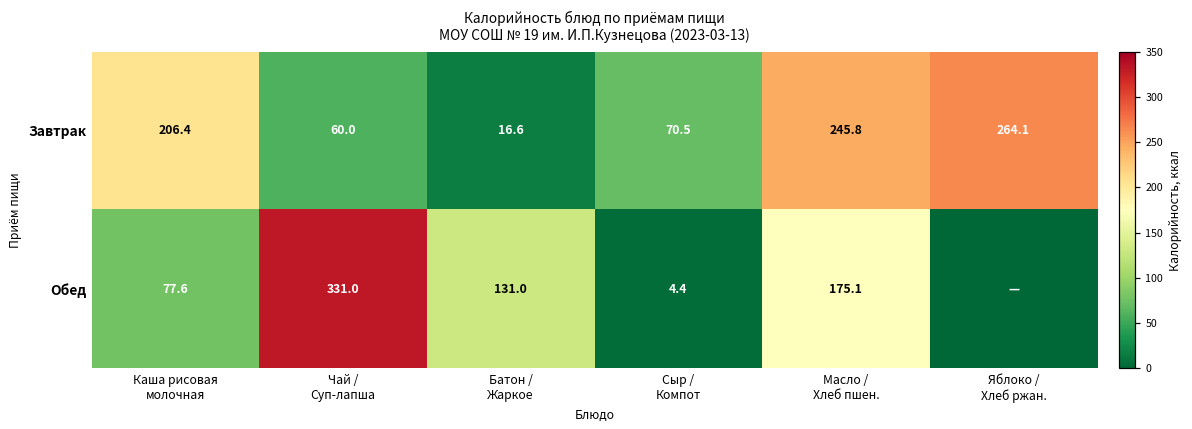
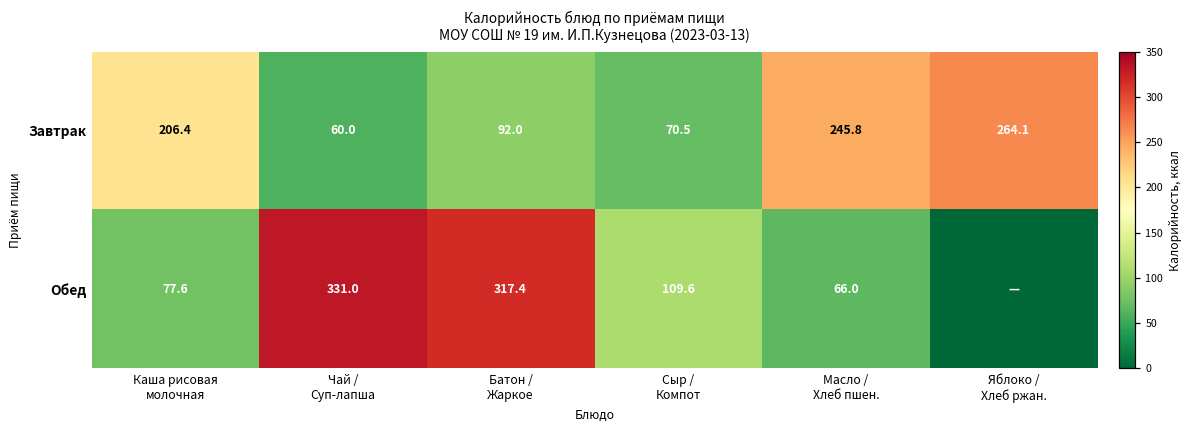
Завтрак, Батон / Жаркое: 16.6 -> 92.0
Обед, Батон / Жаркое: 131.0 -> 317.4
Обед, Сыр / Компот: 4.4 -> 109.6
Обед, Масло / Хлеб пшен.: 175.1 -> 66.0
